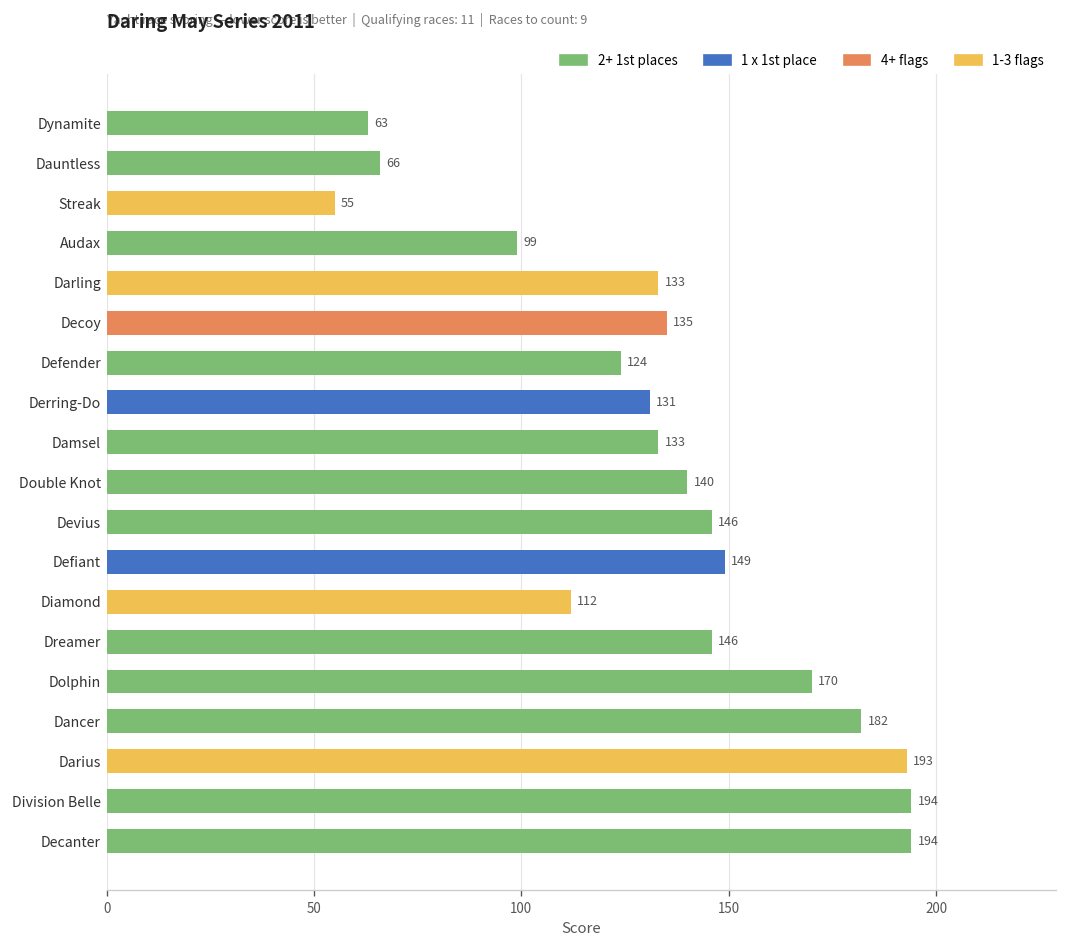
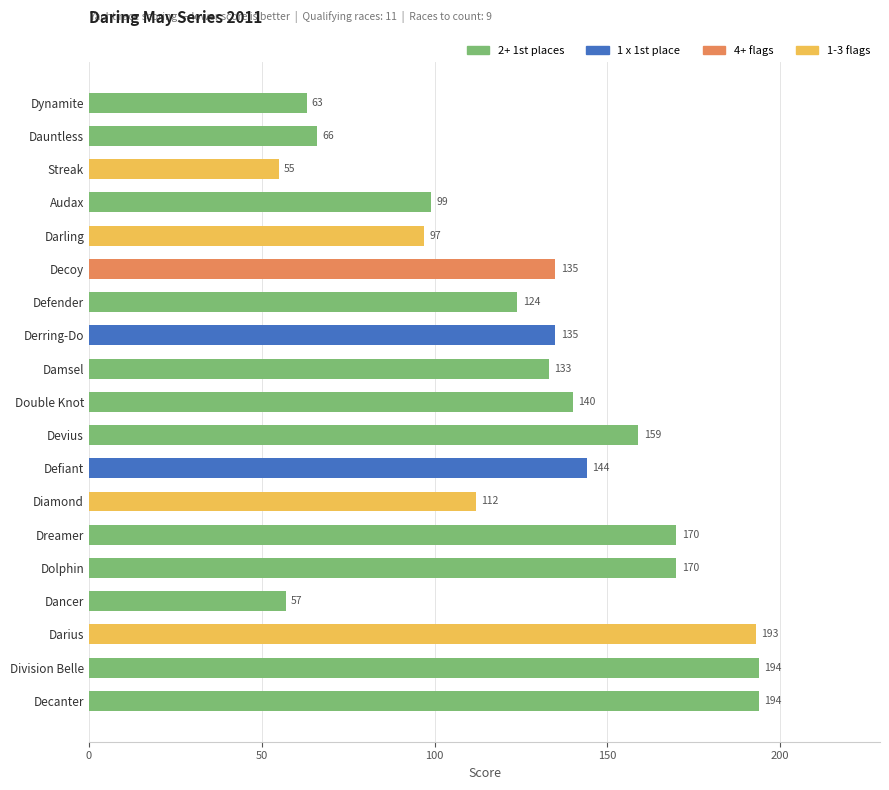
Darling: 133 -> 97
Derring-Do: 131 -> 135
Devius: 146 -> 159
Defiant: 149 -> 144
Dreamer: 146 -> 170
Dancer: 182 -> 57
